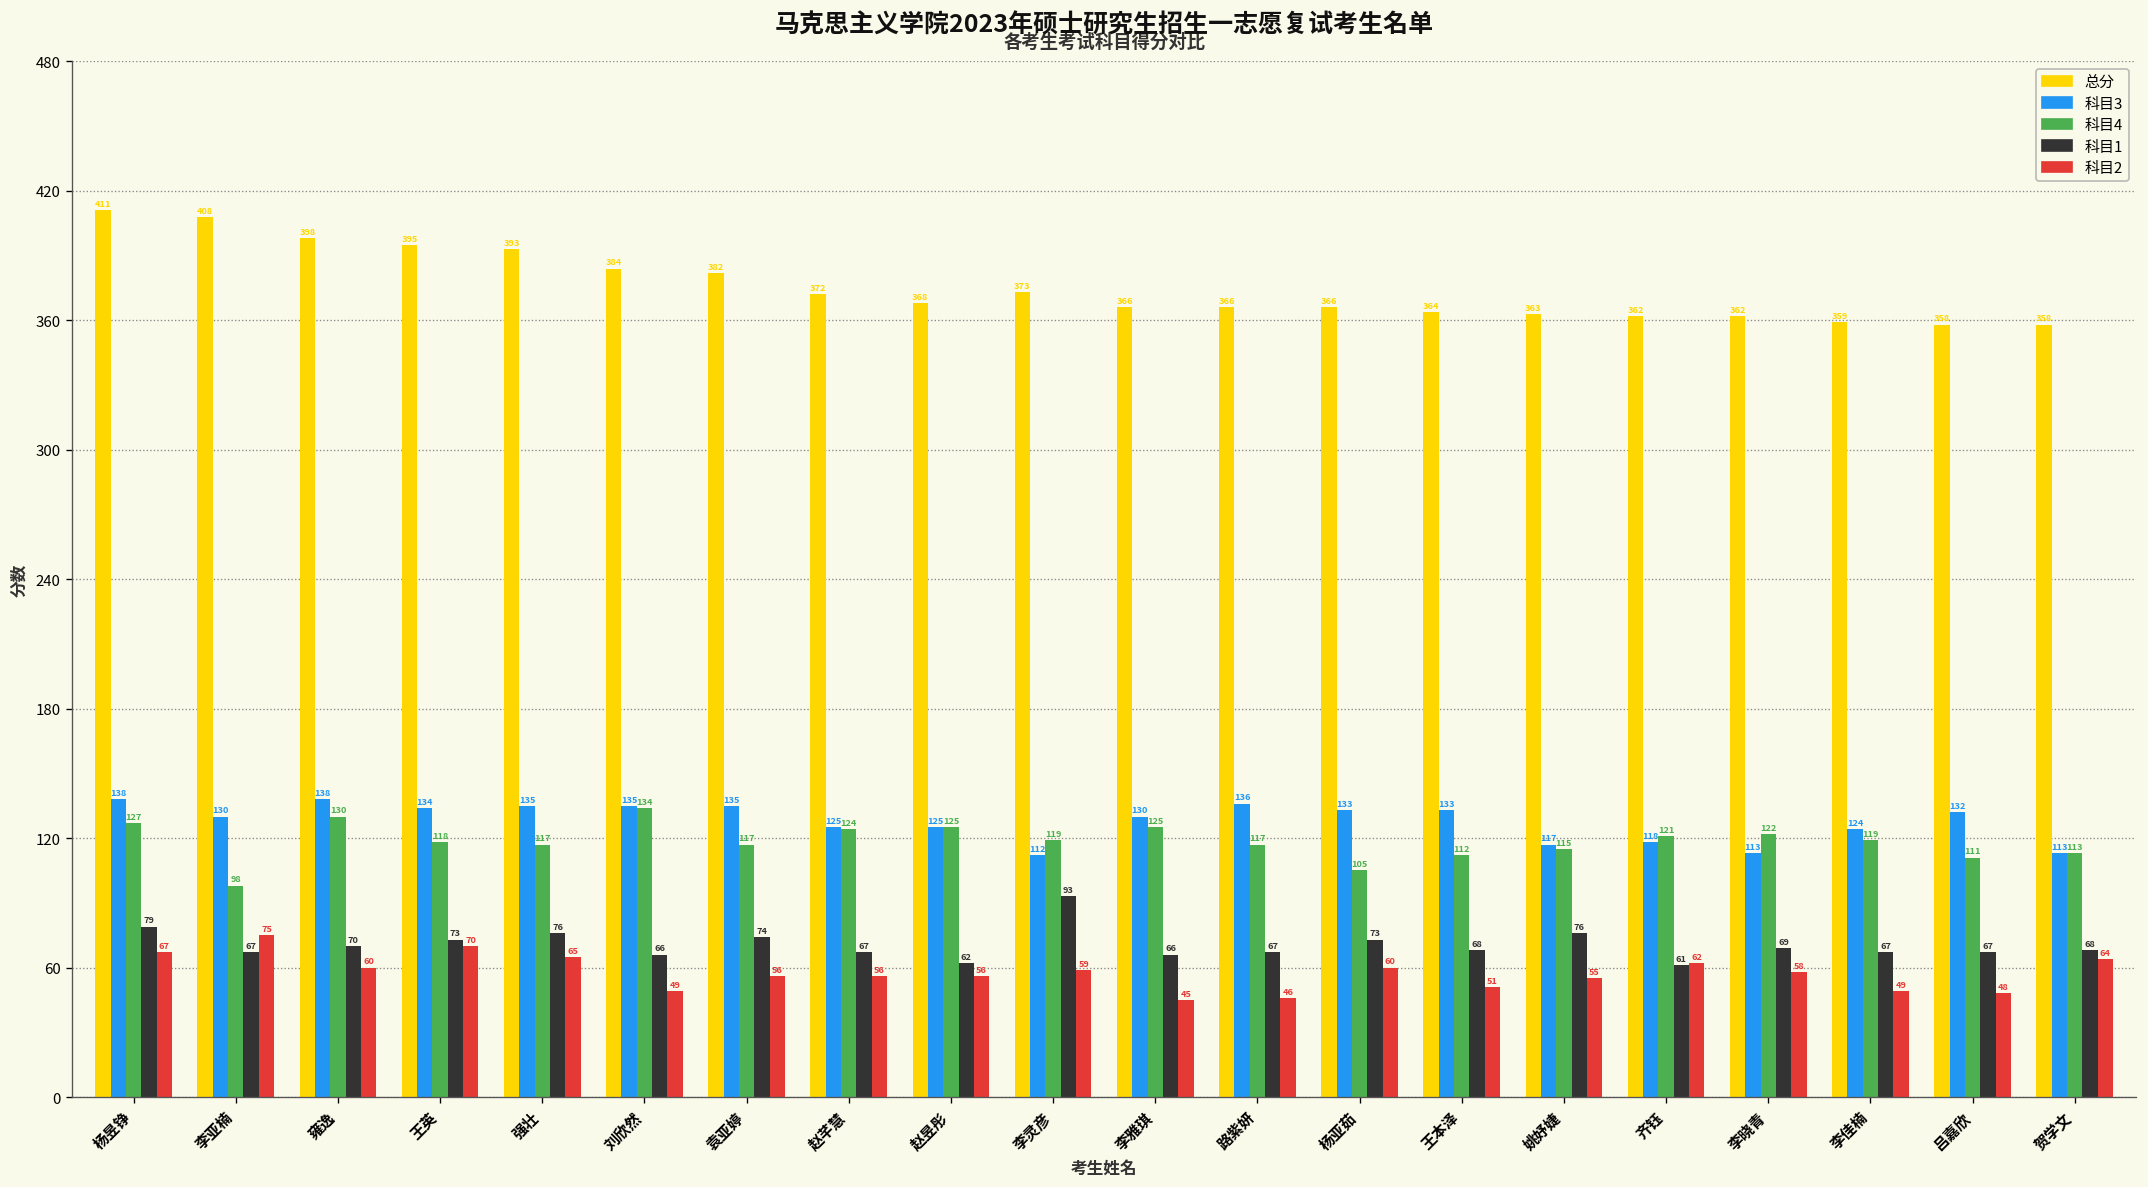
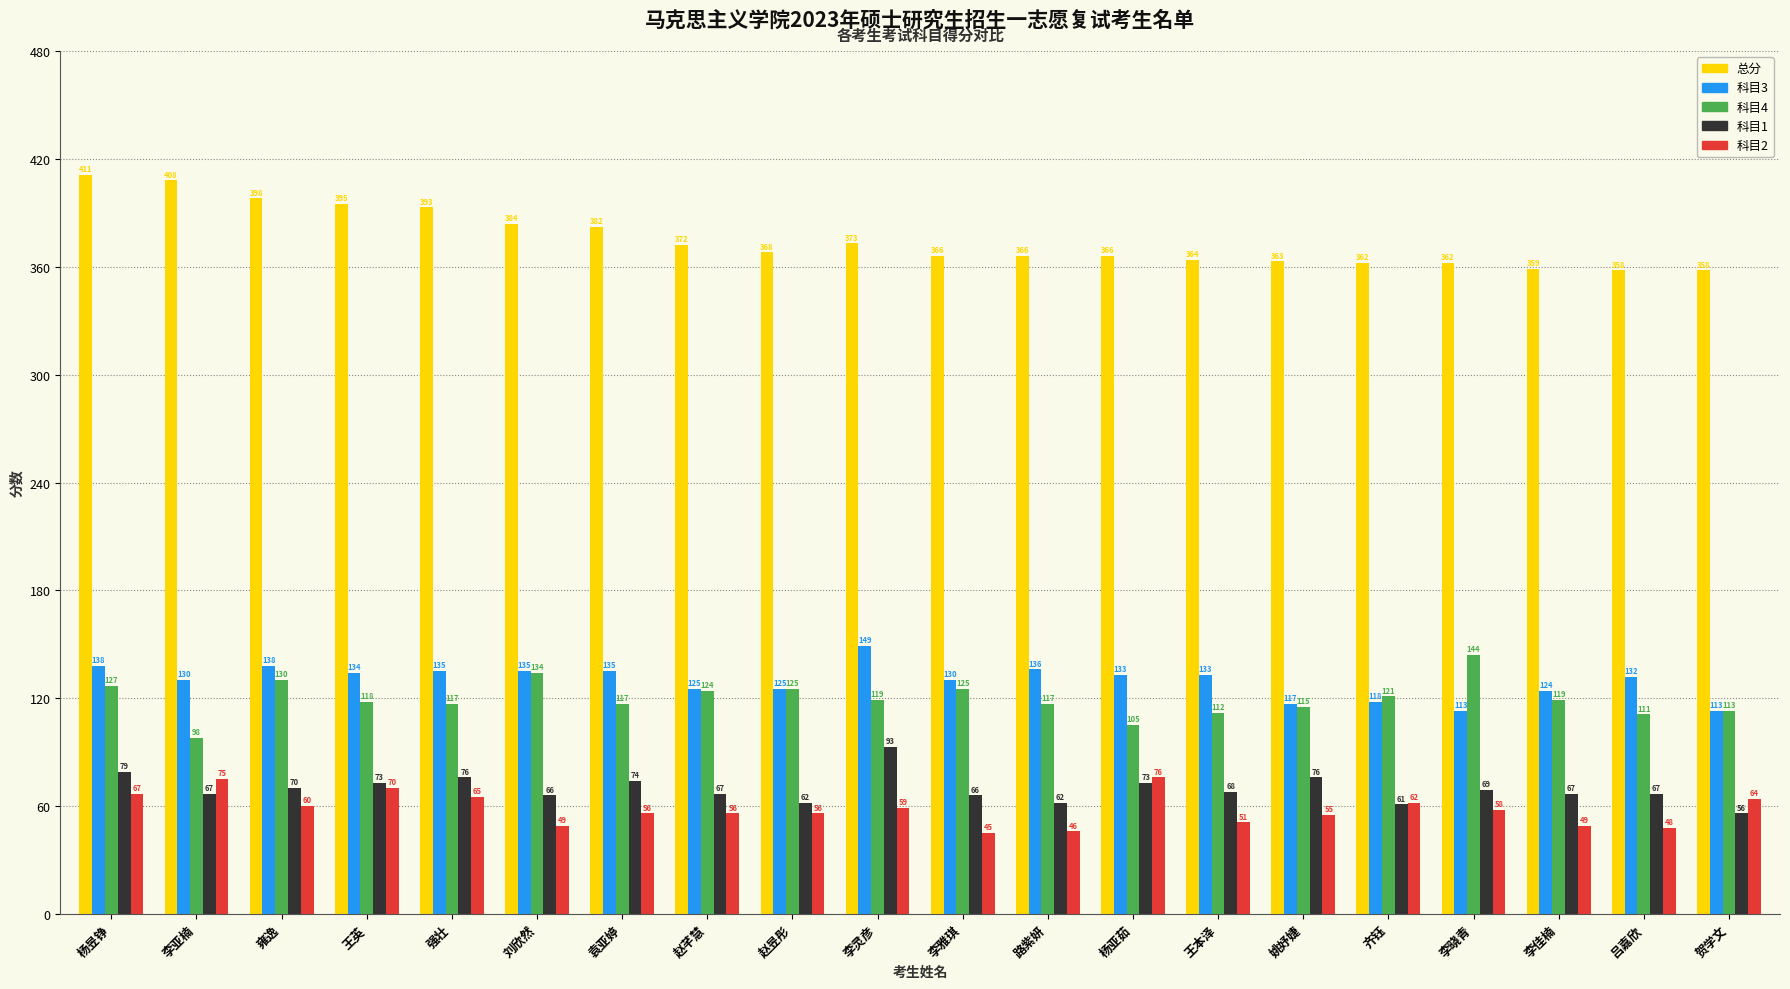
科目3, 李灵彦: 112 -> 149
科目1, 路紫妍: 67 -> 62
科目2, 杨亚茹: 60 -> 76
科目4, 李晓青: 122 -> 144
科目1, 贺学文: 68 -> 56
